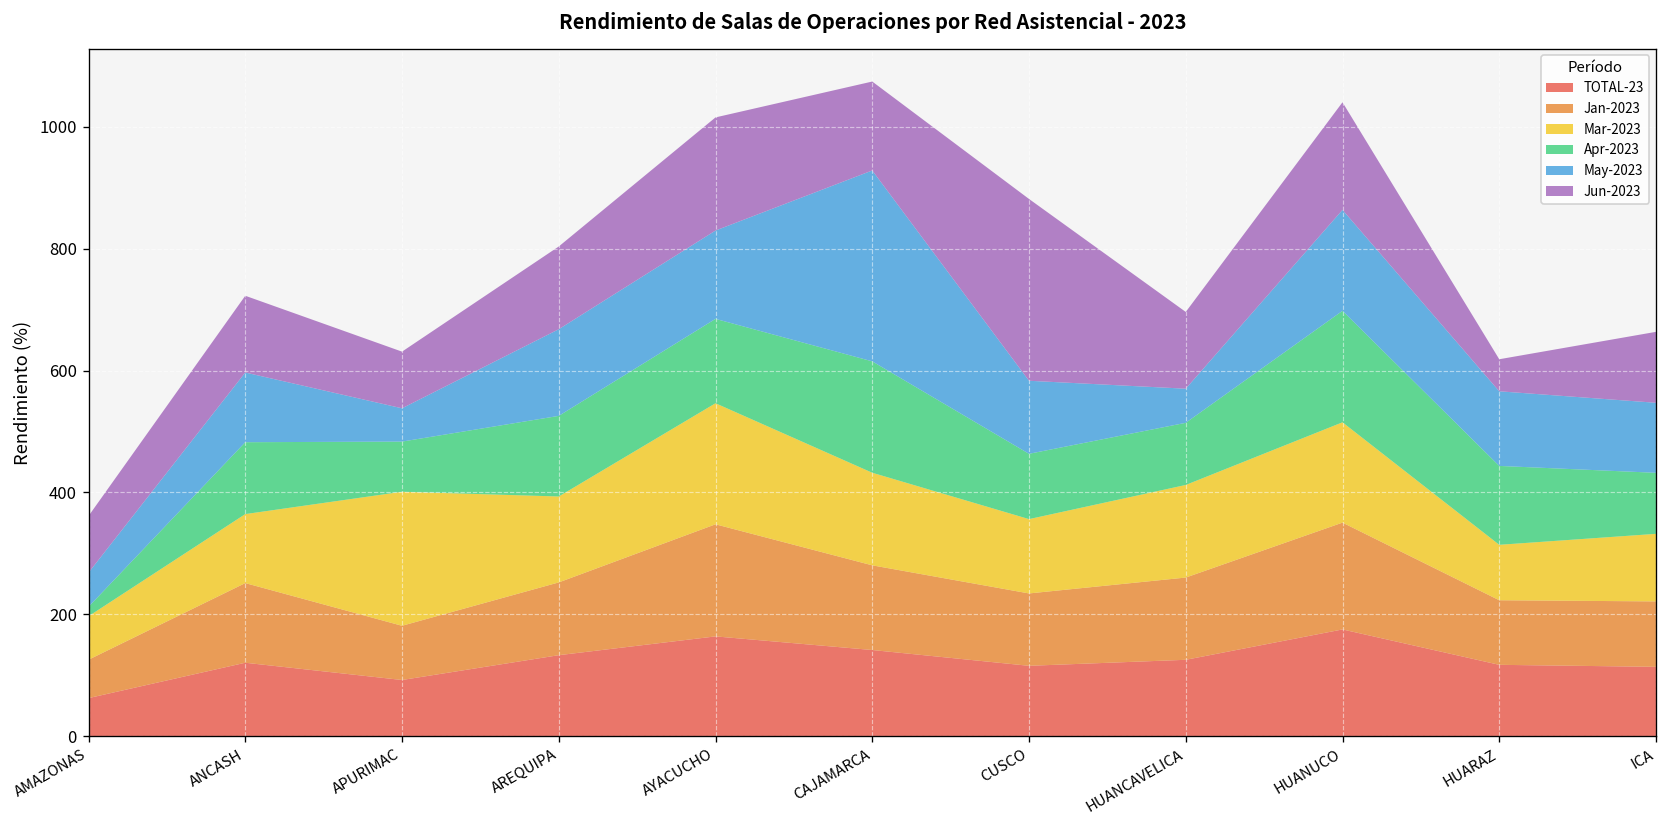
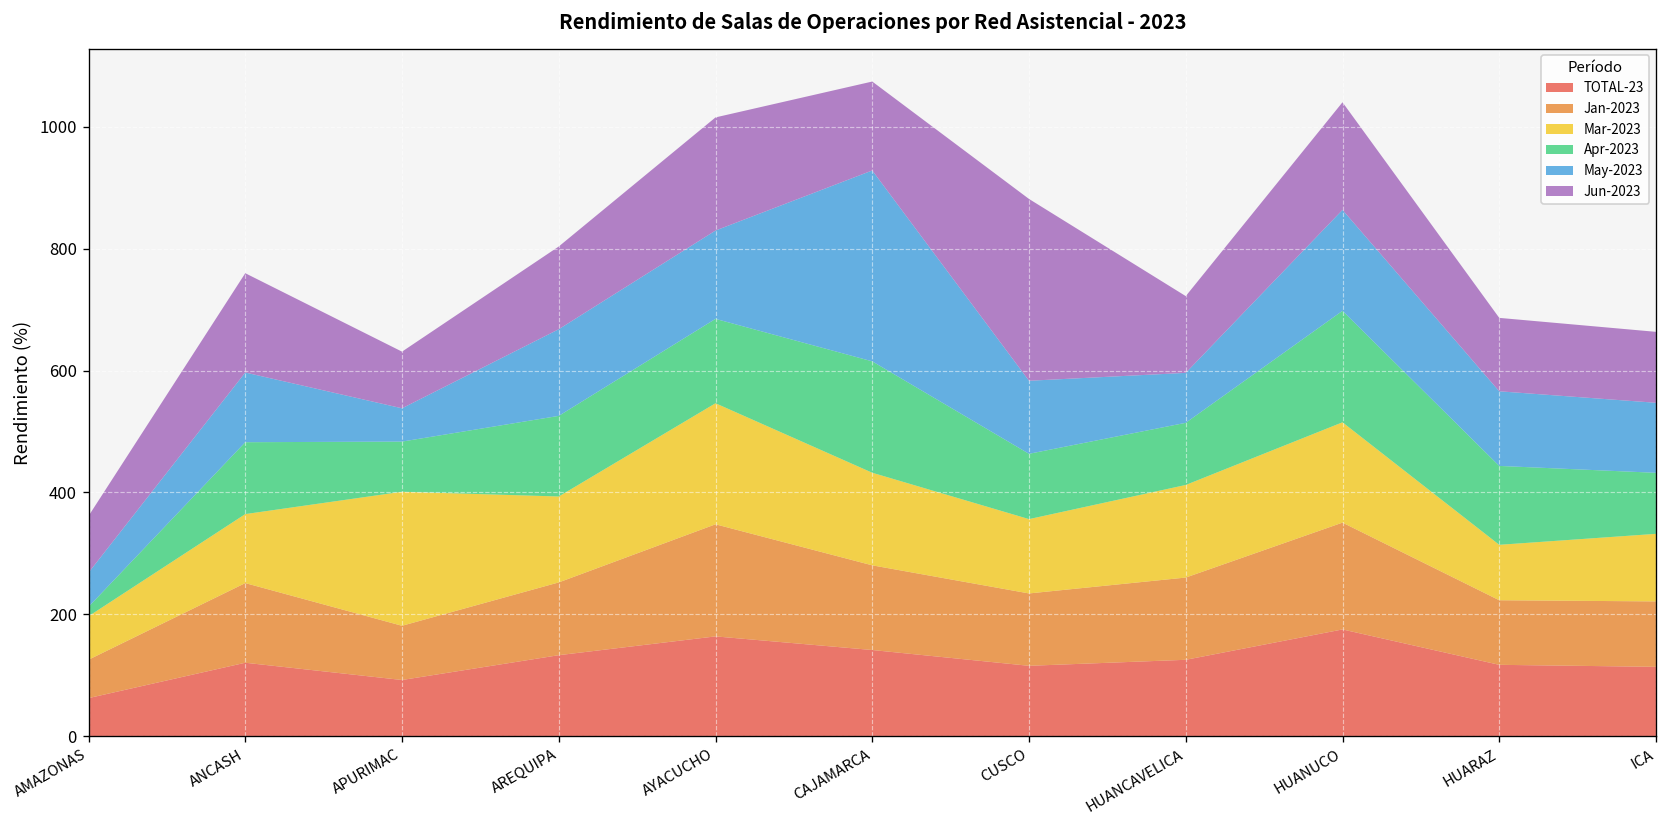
Jun-2023, ANCASH: 130 -> 160
May-2023, HUANCAVELICA: 60 -> 80
Jun-2023, HUARAZ: 50 -> 120
